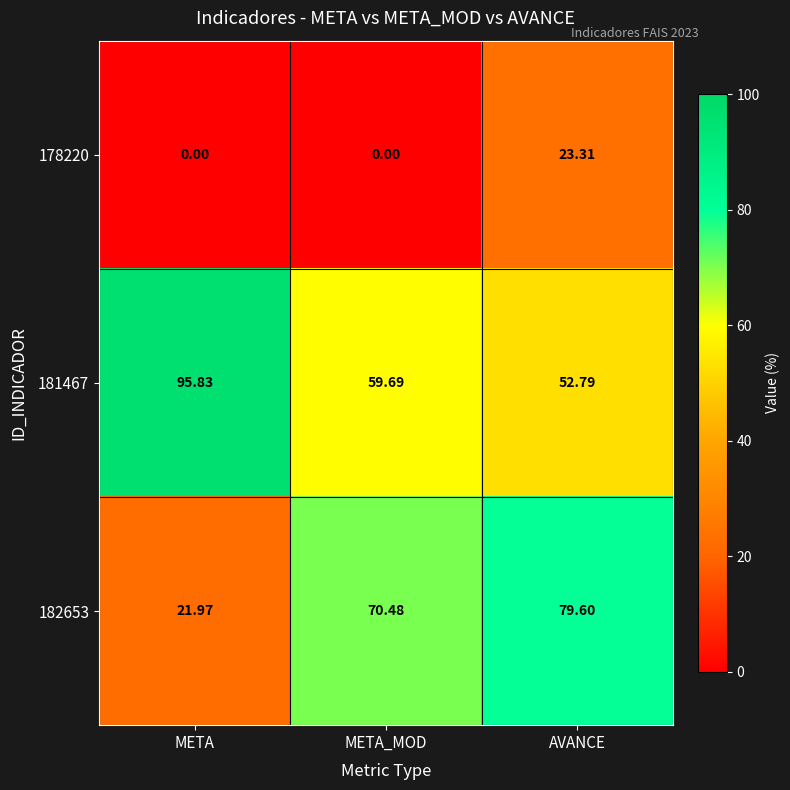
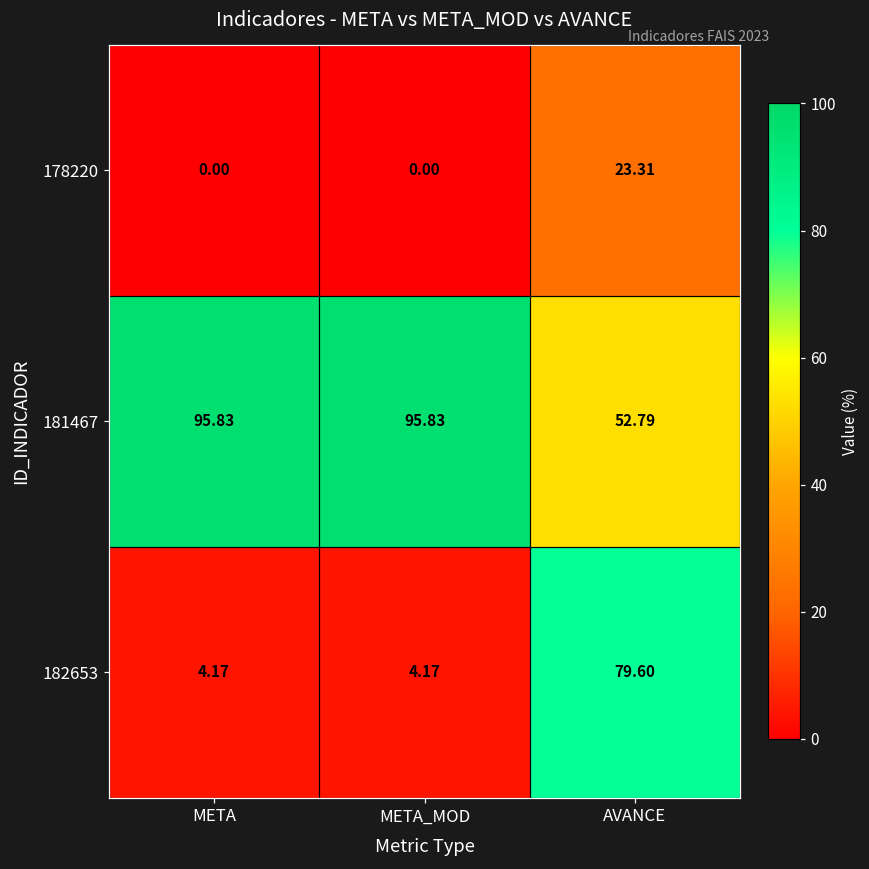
181467, META_MOD: 59.69 -> 95.83
182653, META: 21.97 -> 4.17
182653, META_MOD: 70.48 -> 4.17
